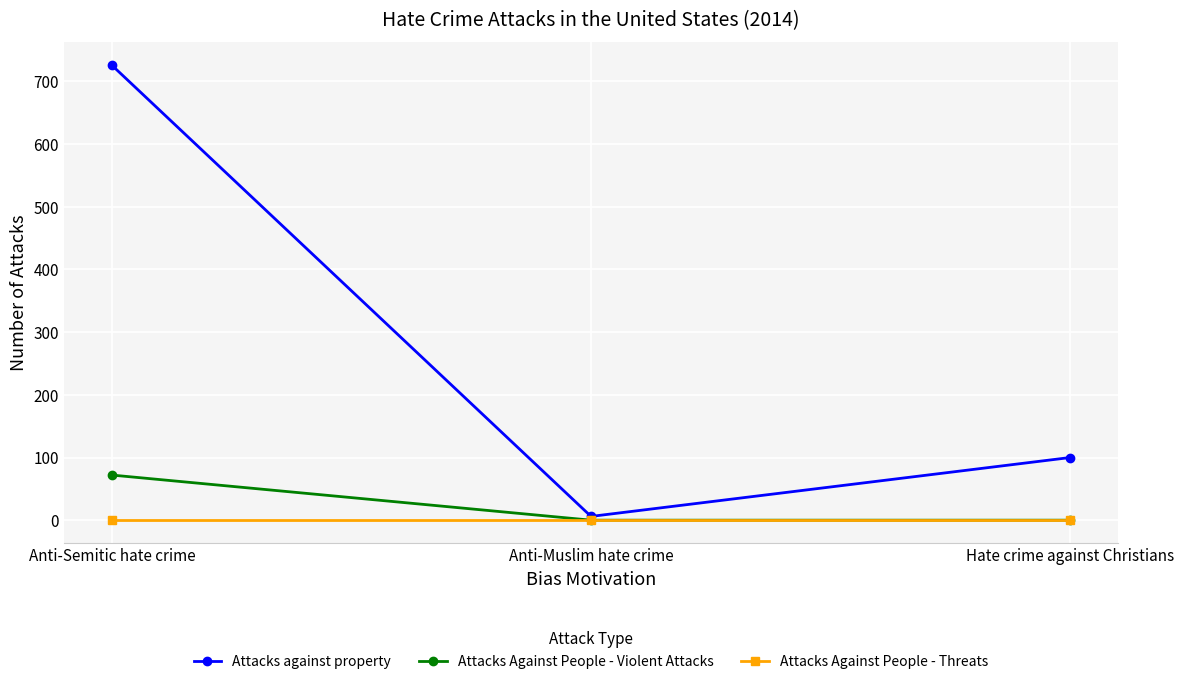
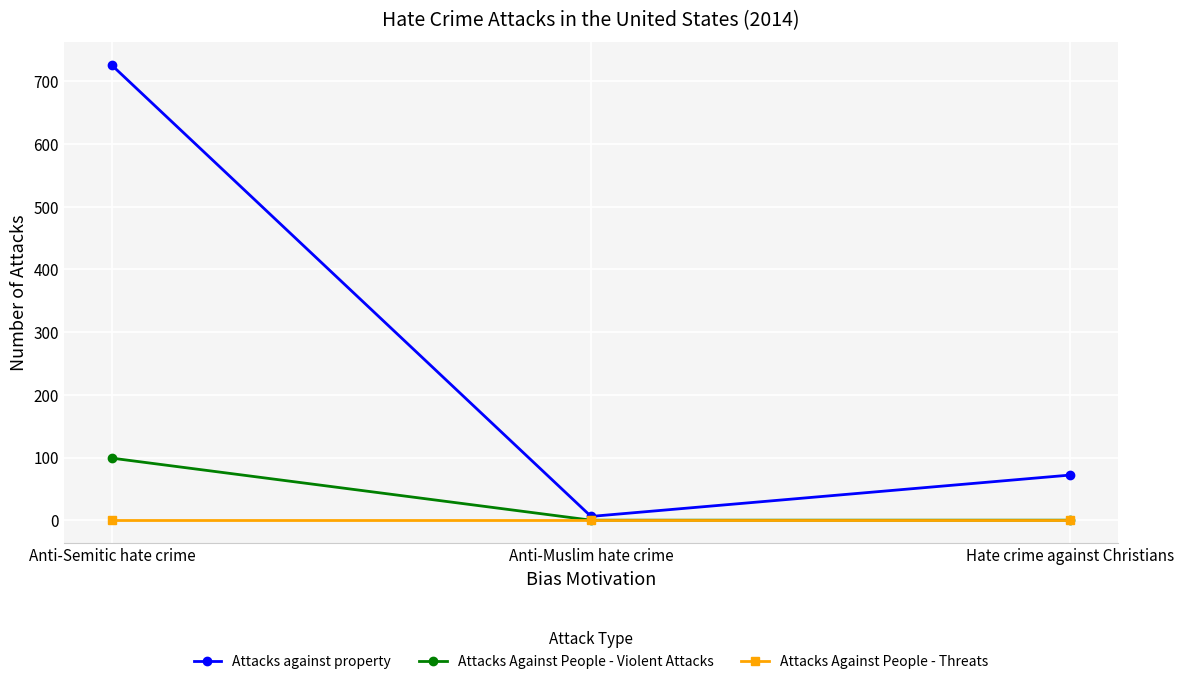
Attacks Against People - Violent Attacks, Anti-Semitic hate crime: 70 -> 100
Attacks against property, Hate crime against Christians: 100 -> 70
